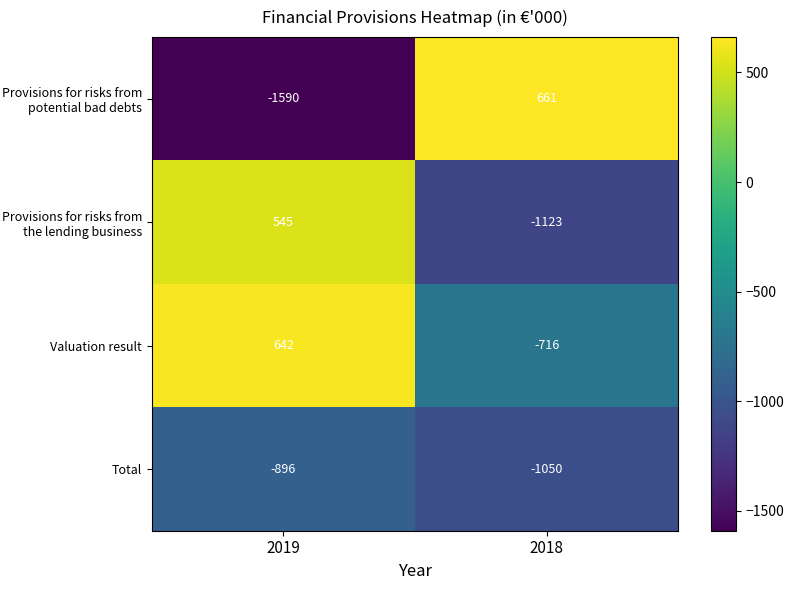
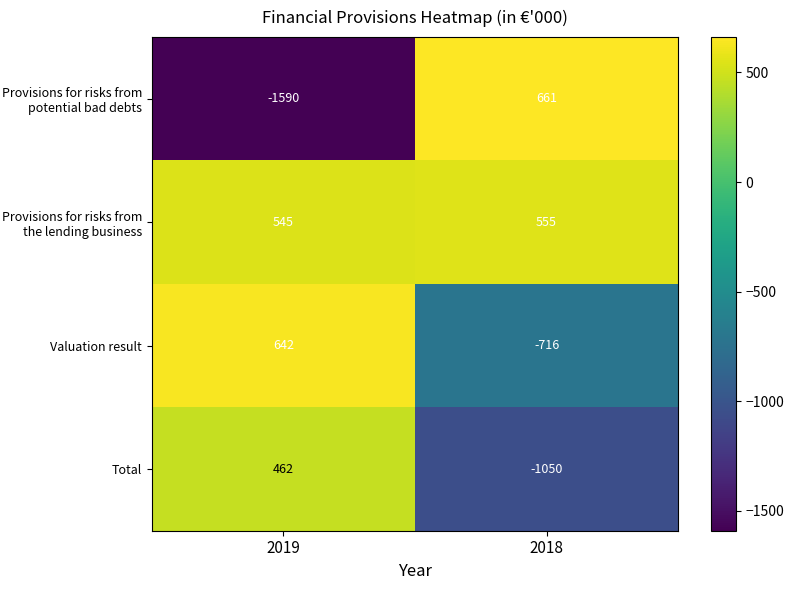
Provisions for risks from the lending business, 2018: -1123 -> 555
Total, 2019: -896 -> 462
